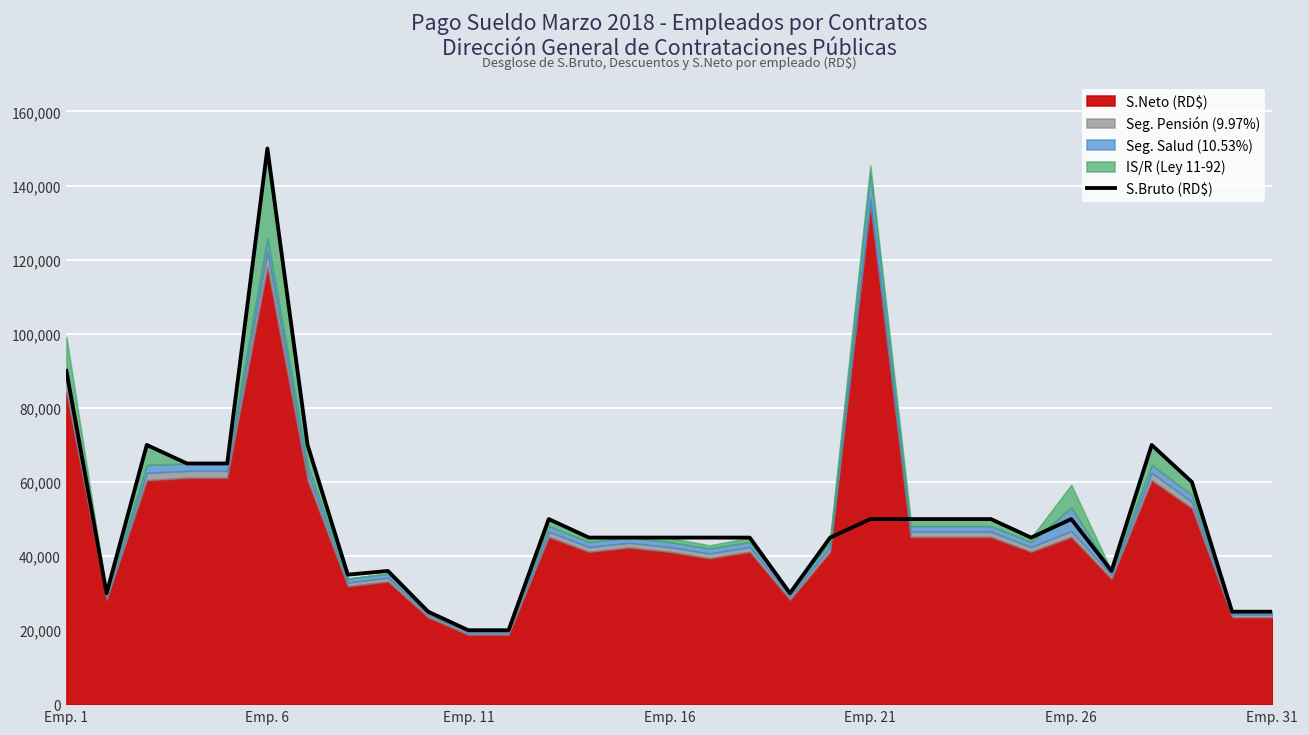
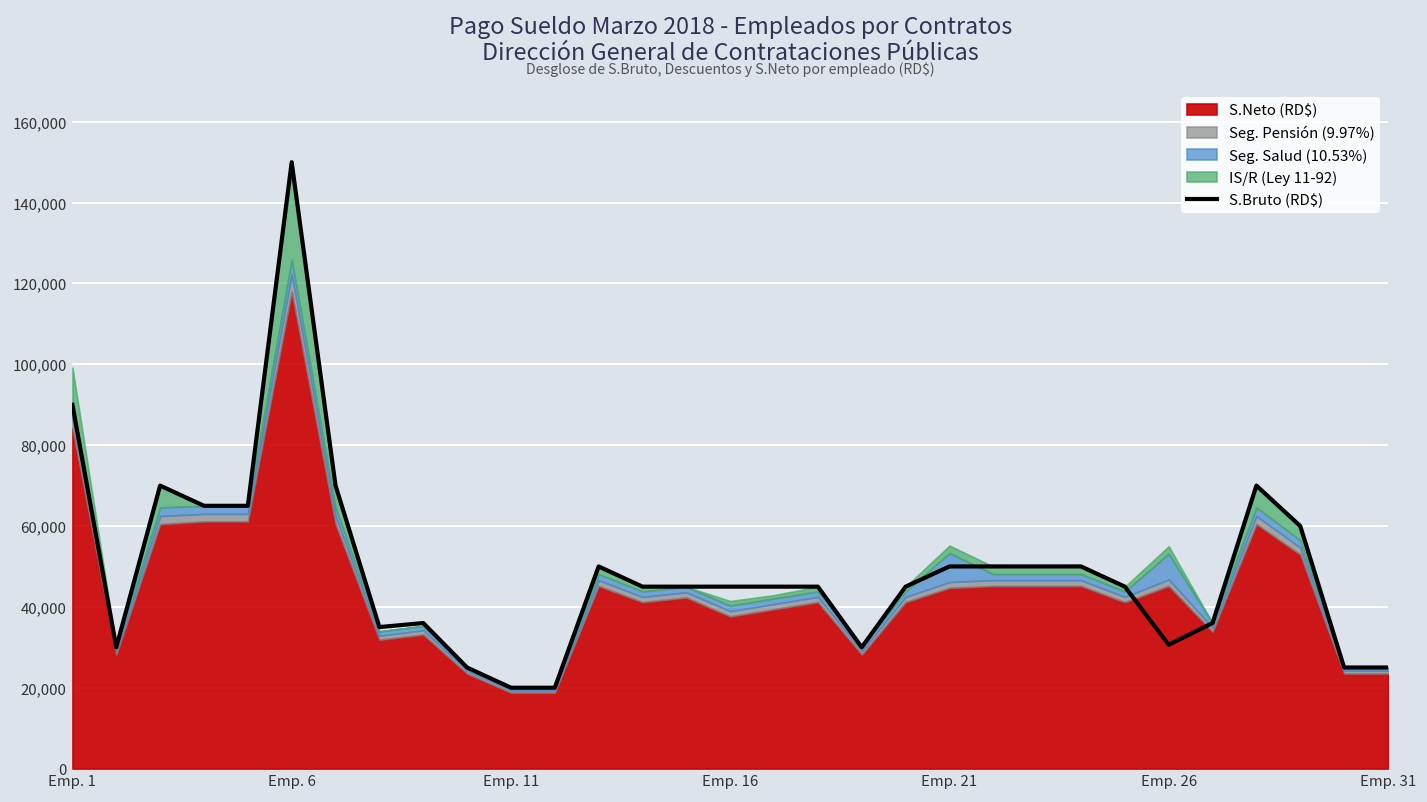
S.Neto (RD$), Emp. 16: 41,000 -> 38,000
S.Neto (RD$), Emp. 21: 135,000 -> 45,000
S.Bruto (RD$), Emp. 26: 50,000 -> 31,000
IS/R (Ley 11-92), Emp. 26: 6,000 -> 2,000
